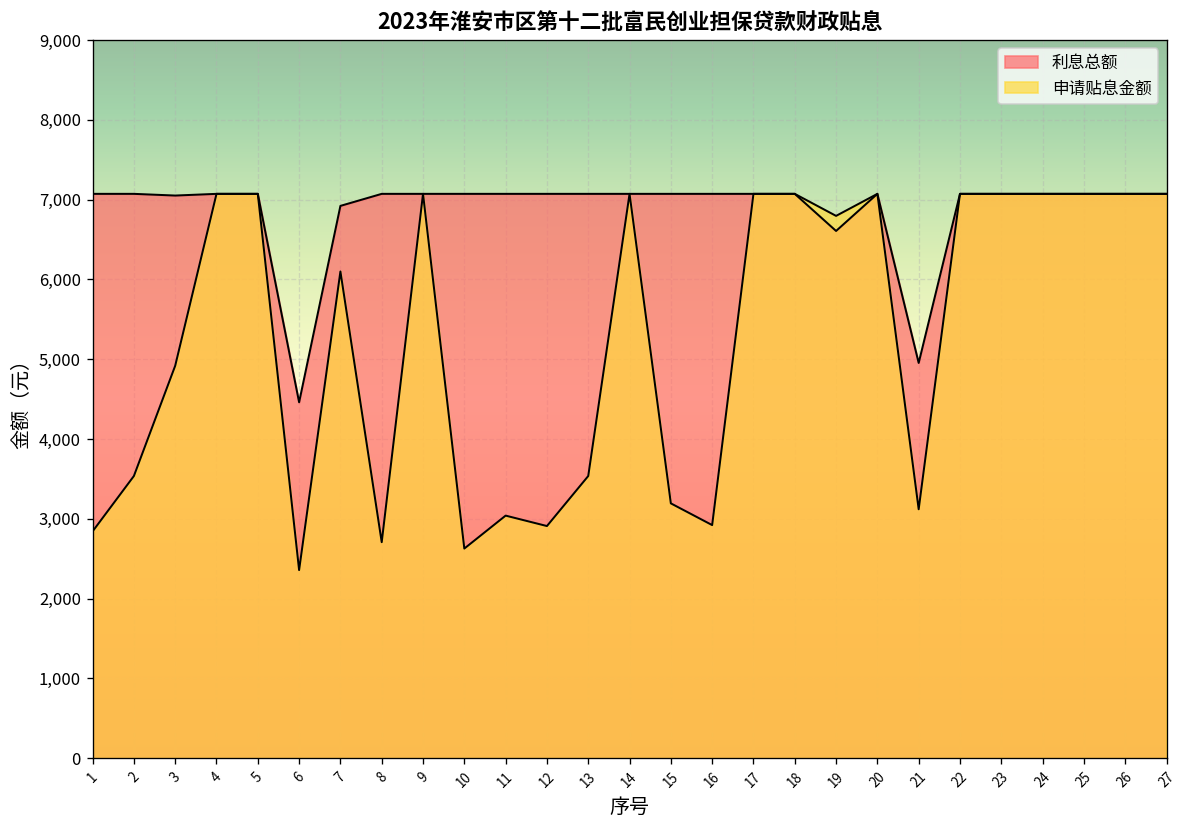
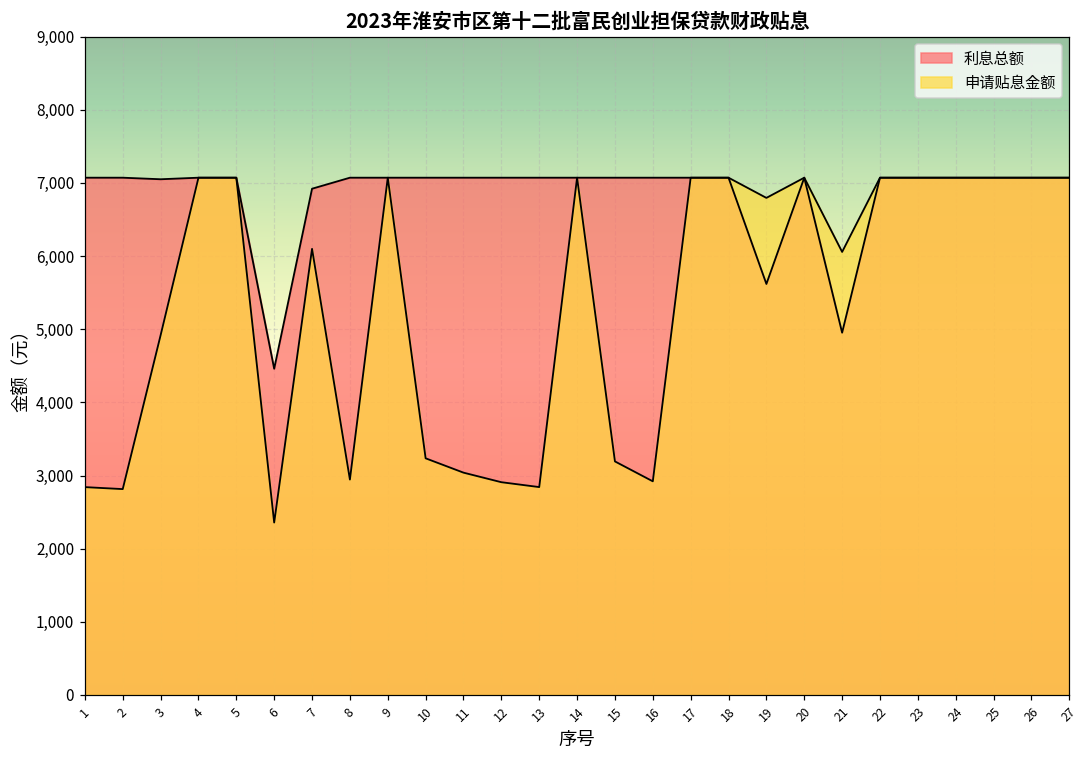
申请贴息金额, 2: 3,500 -> 2,800
申请贴息金额, 8: 2,700 -> 2,900
申请贴息金额, 10: 2,600 -> 3,200
申请贴息金额, 13: 3,500 -> 2,800
利息总额, 19: 6,600 -> 5,600
申请贴息金额, 21: 3,100 -> 6,100
